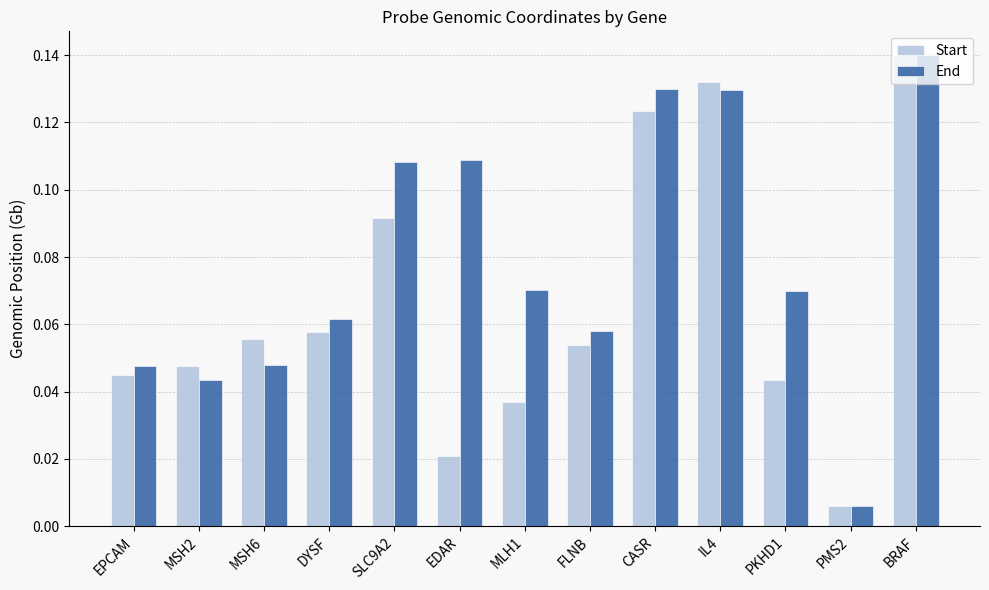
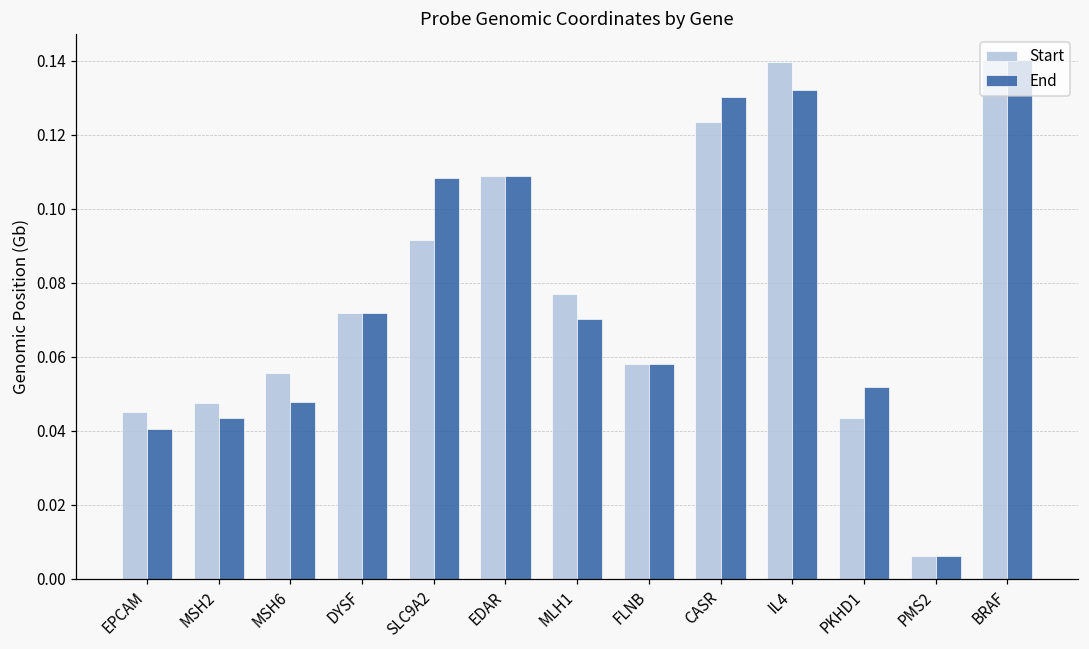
End, EPCAM: 0.047 -> 0.041
Start, DYSF: 0.058 -> 0.072
End, DYSF: 0.062 -> 0.072
Start, EDAR: 0.021 -> 0.109
Start, MLH1: 0.037 -> 0.077
Start, FLNB: 0.054 -> 0.058
Start, IL4: 0.132 -> 0.140
End, IL4: 0.130 -> 0.132
End, PKHD1: 0.070 -> 0.052
